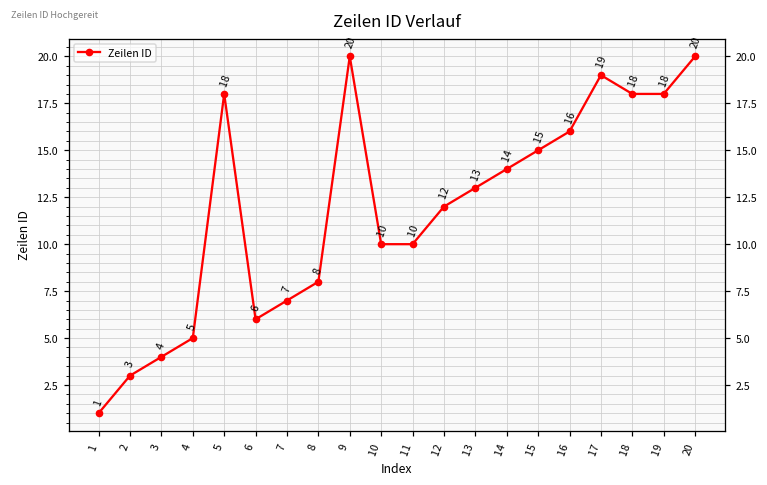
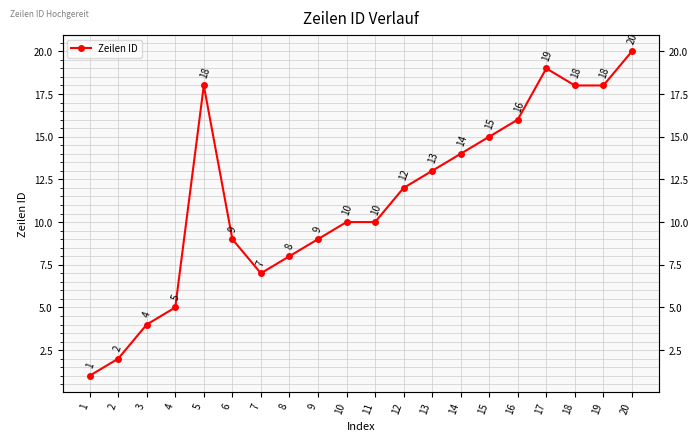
2: 3 -> 2
6: 6 -> 9
9: 20 -> 9
